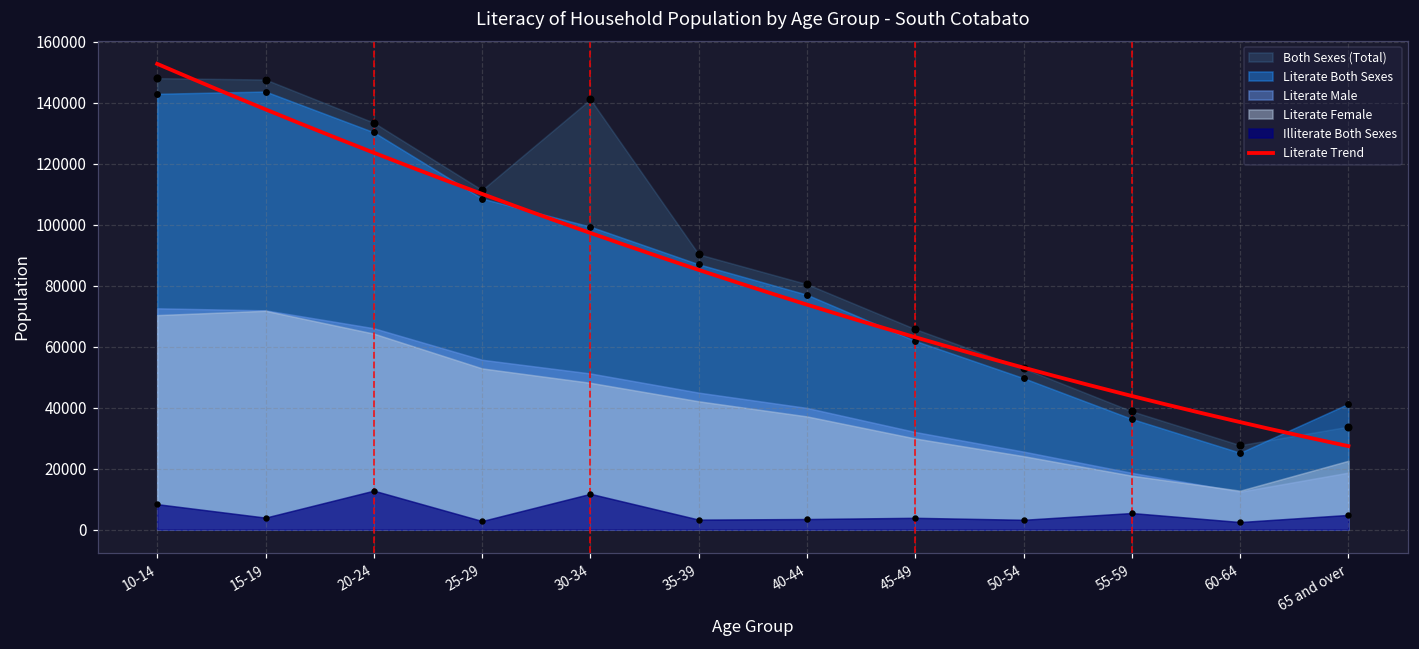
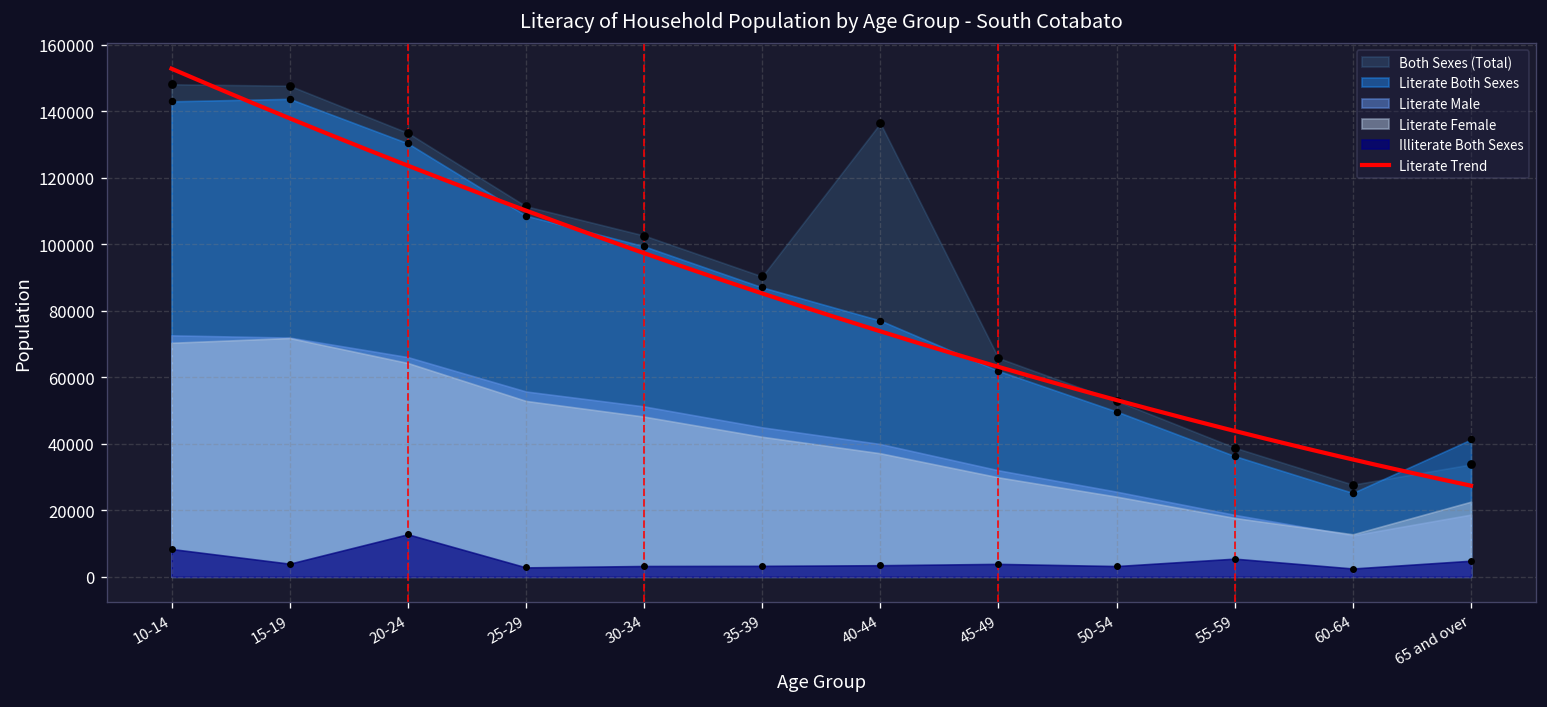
Both Sexes (Total), 30-34: 141000 -> 103000
Illiterate Both Sexes, 30-34: 12000 -> 3000
Both Sexes (Total), 40-44: 81000 -> 136000
